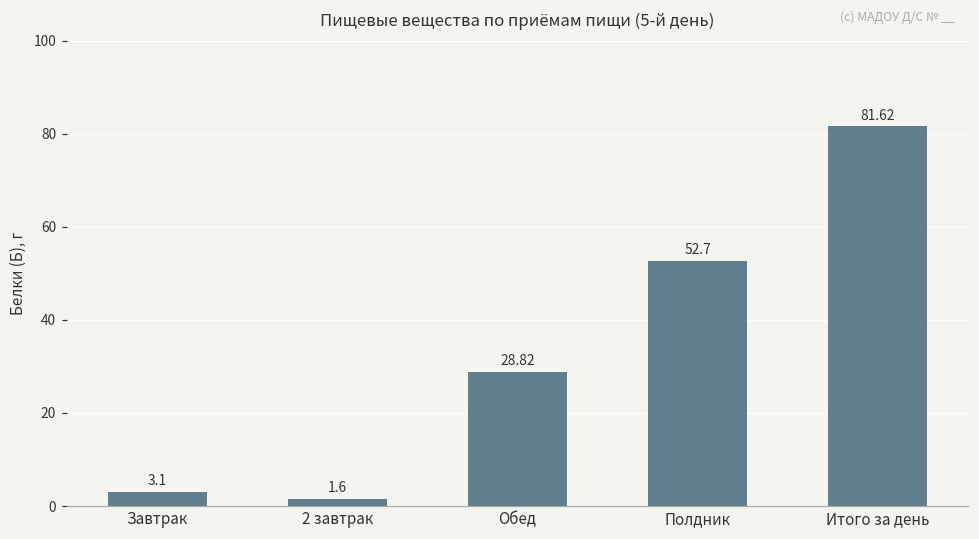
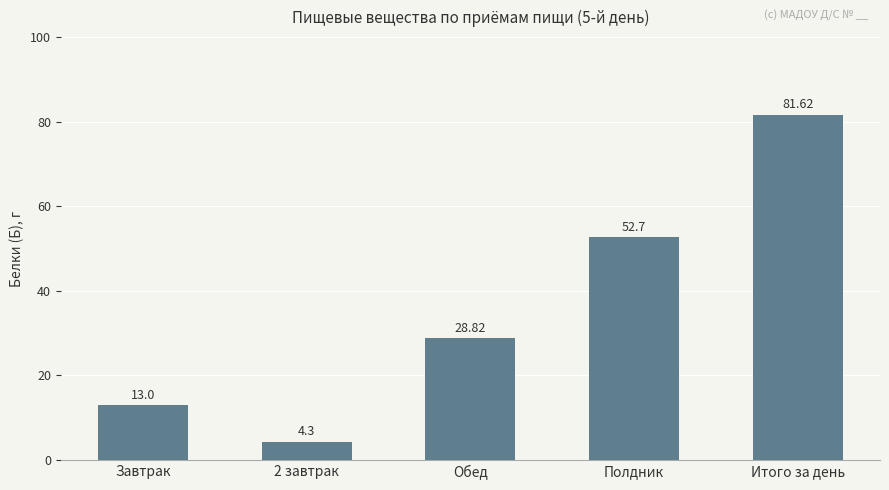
Завтрак: 3.1 -> 13.0
2 завтрак: 1.6 -> 4.3
